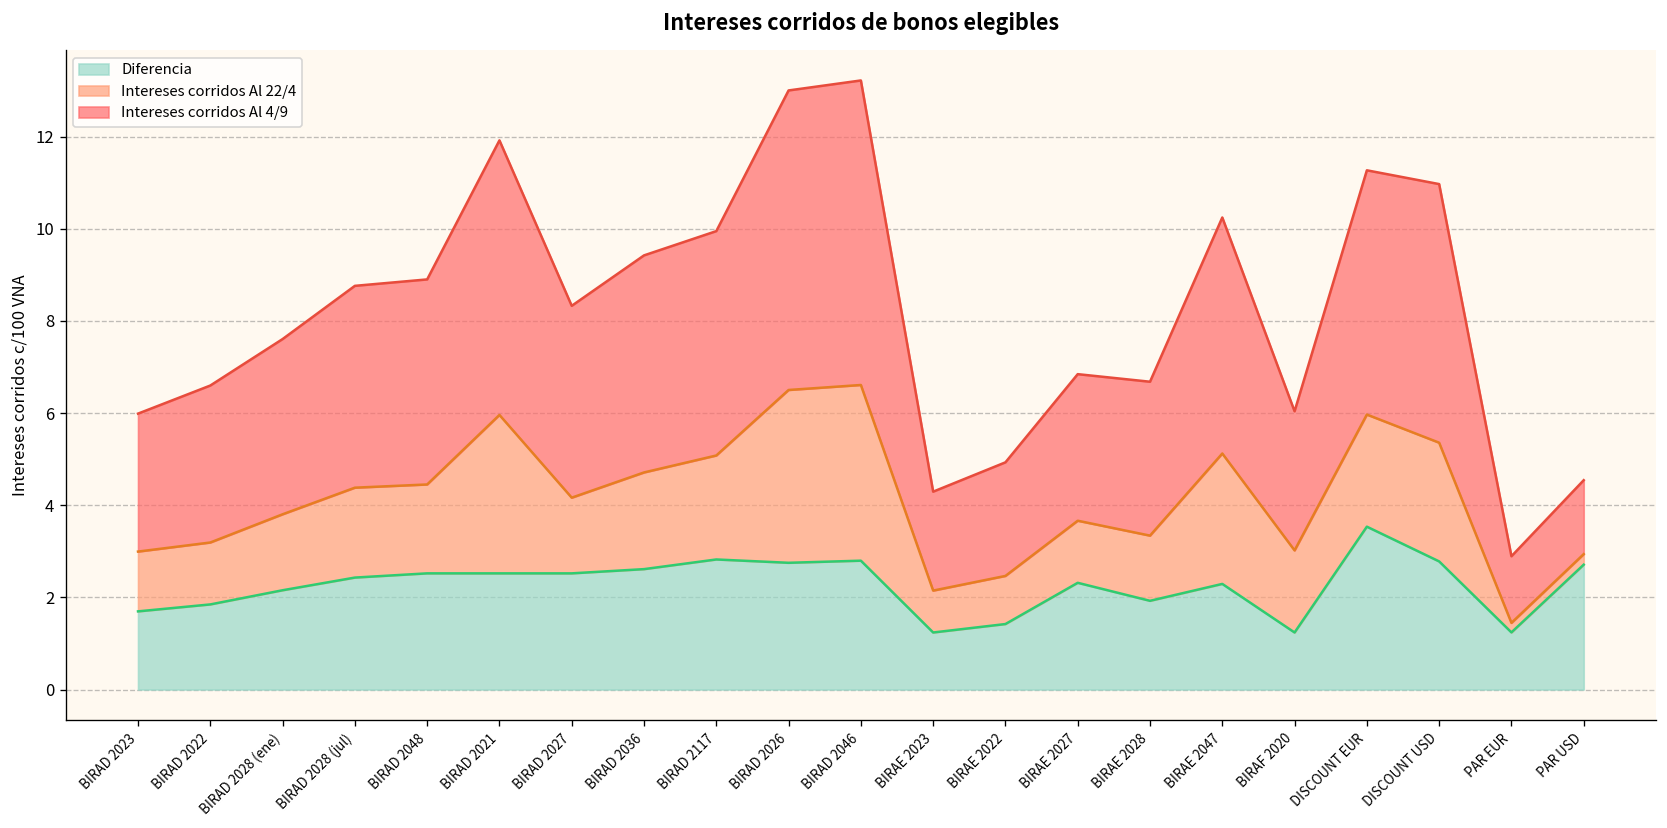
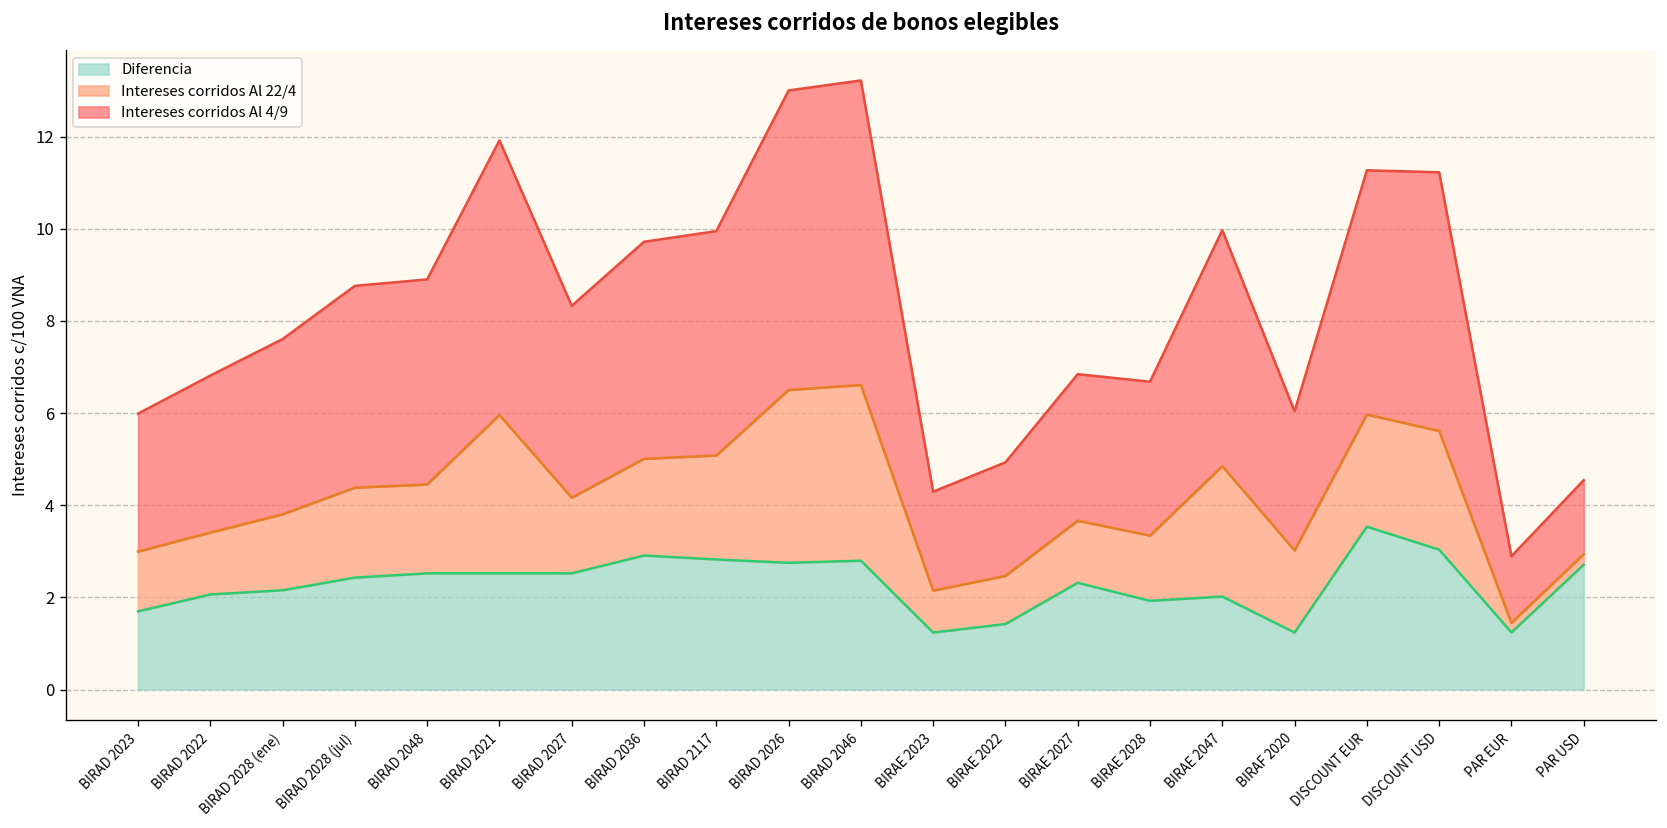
Diferencia, BIRAD 2022: 1.8 -> 2.1
Diferencia, BIRAD 2036: 2.6 -> 2.9
Diferencia, BIRAE 2047: 2.3 -> 2.0
Diferencia, DISCOUNT USD: 2.8 -> 3.0
